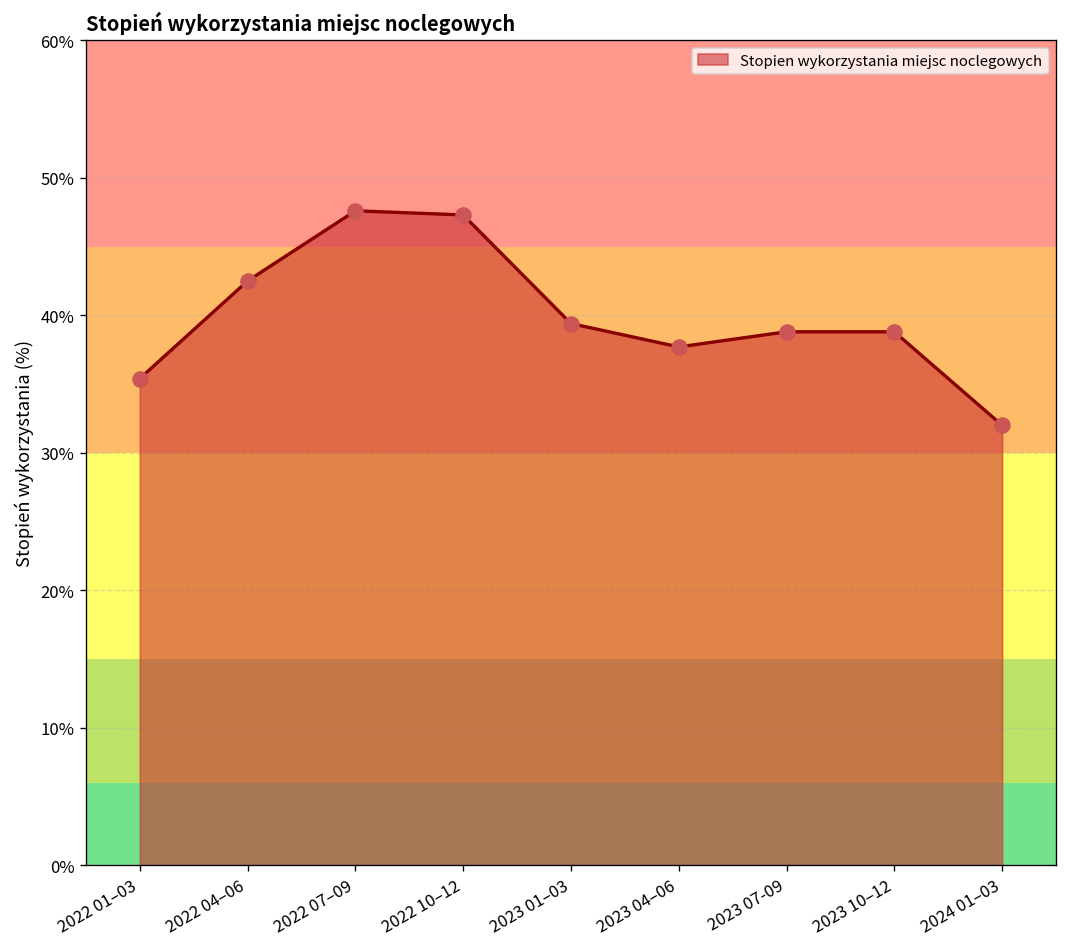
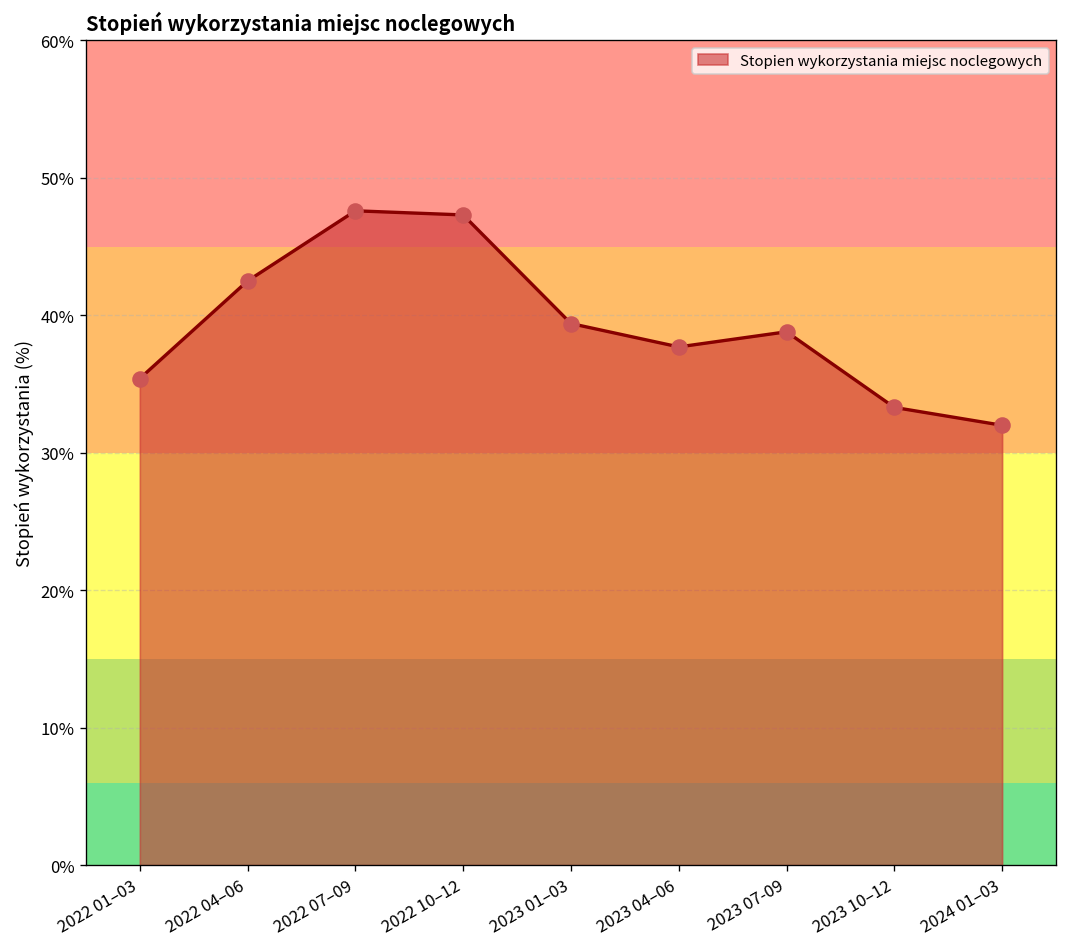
2023 10–12: 38.8% -> 33.3%
